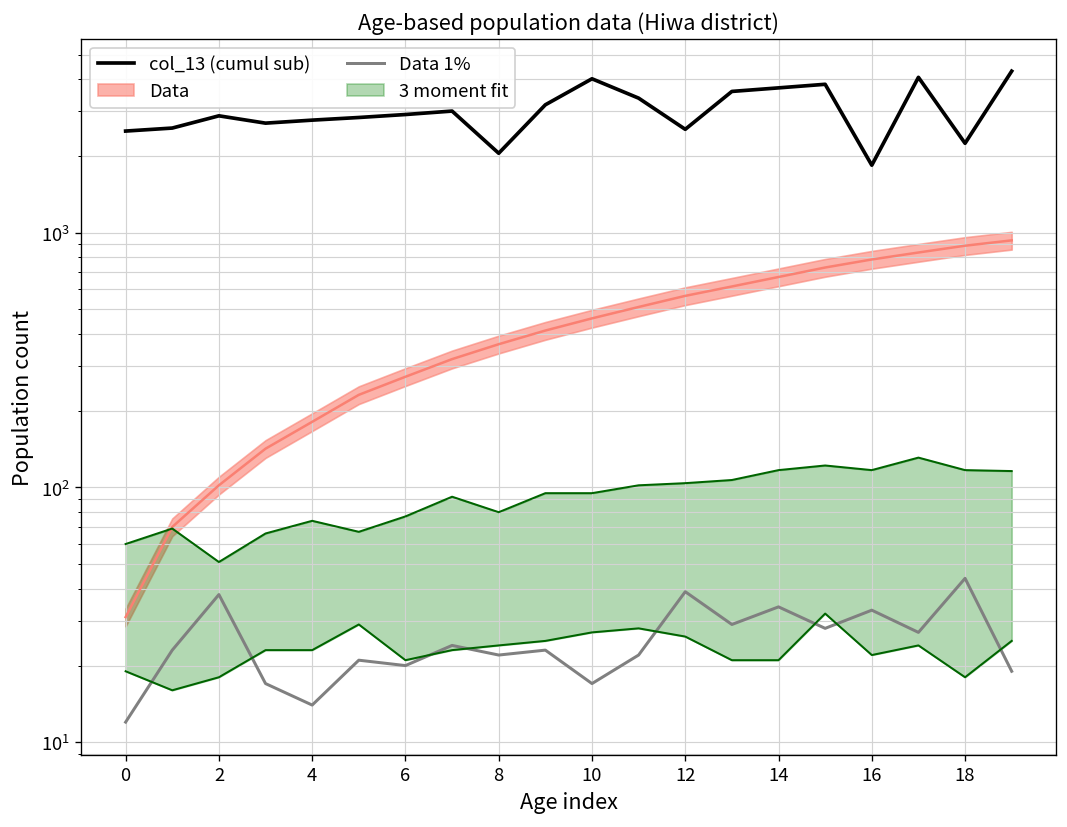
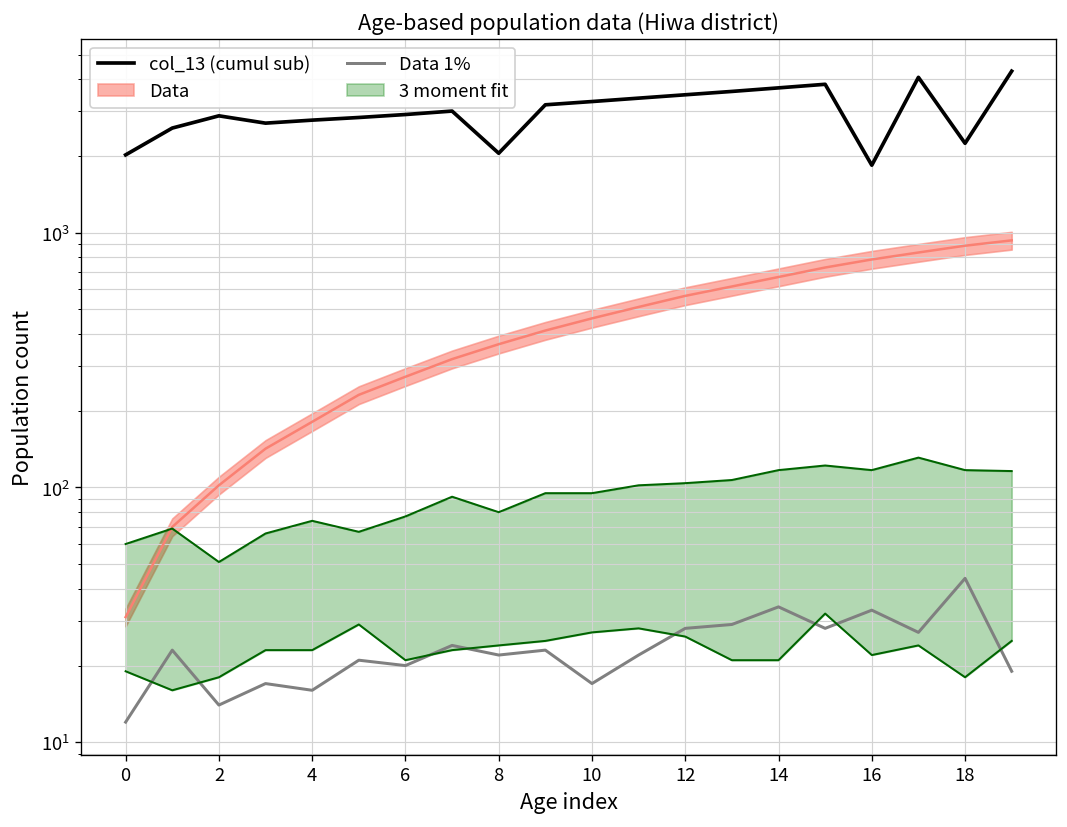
col_13 (cumul sub), 0: 2500 -> 2000
Data 1%, 2: 38 -> 14
Data 1%, 4: 14 -> 16
col_13 (cumul sub), 10: 4000 -> 3300
col_13 (cumul sub), 12: 2500 -> 3500
Data 1%, 12: 39 -> 28
